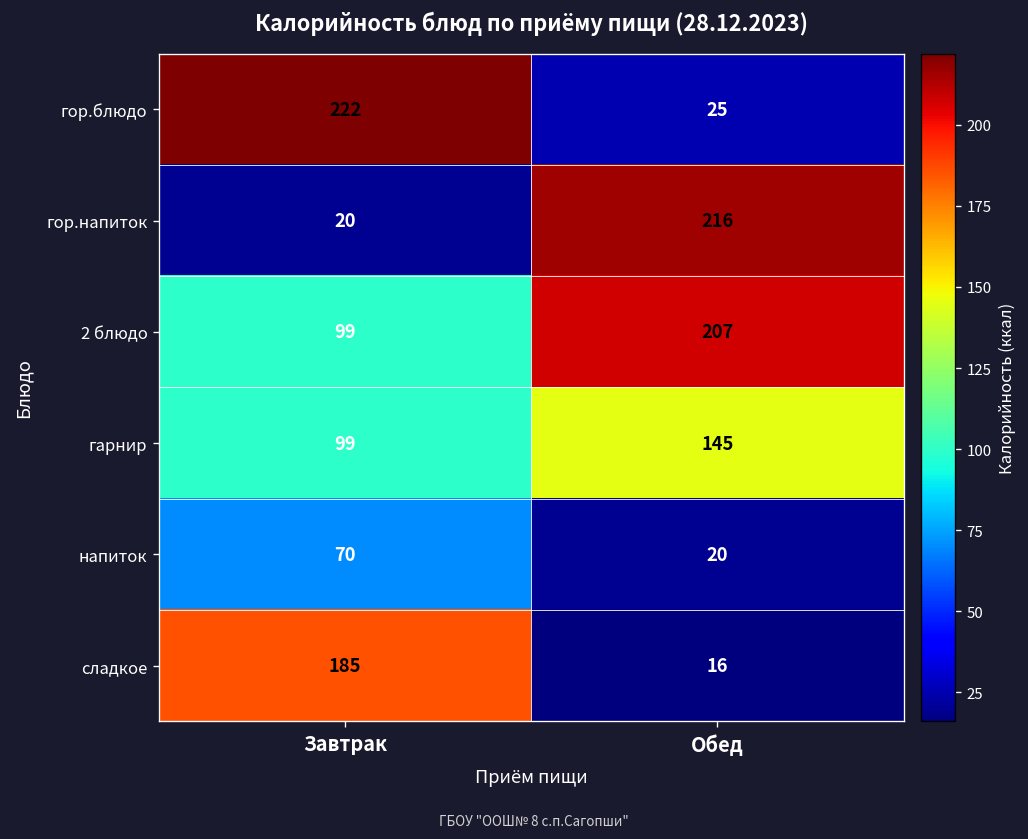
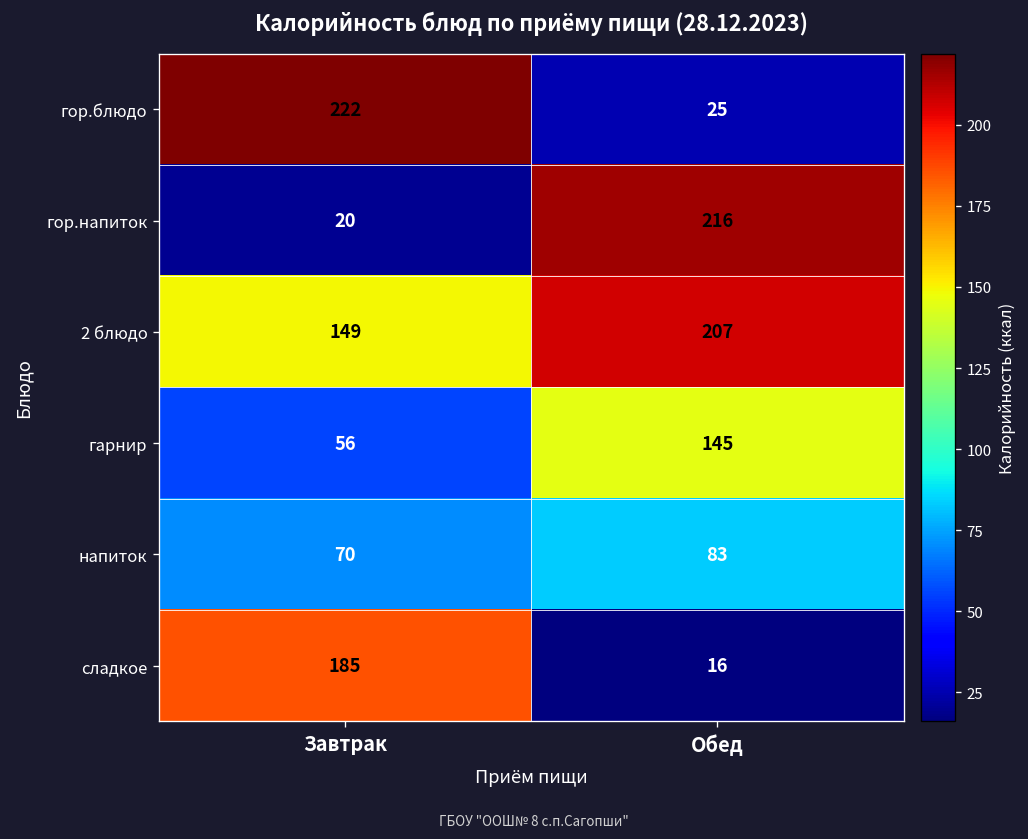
2 блюдо, Завтрак: 99 -> 149
гарнир, Завтрак: 99 -> 56
напиток, Обед: 20 -> 83
